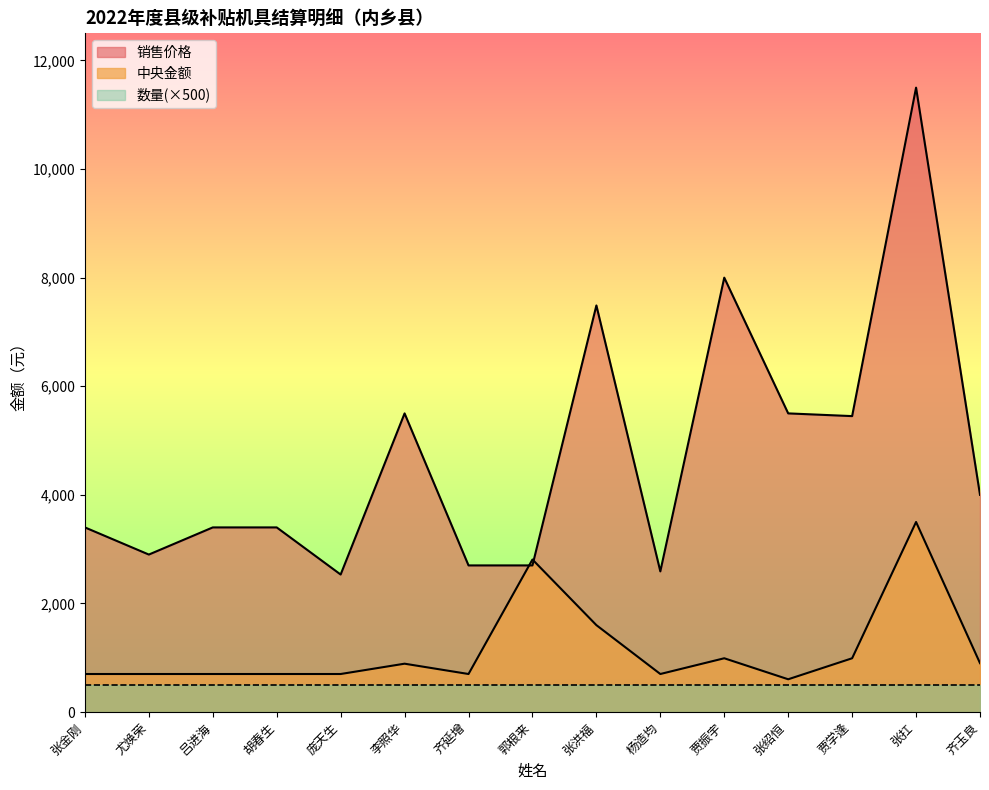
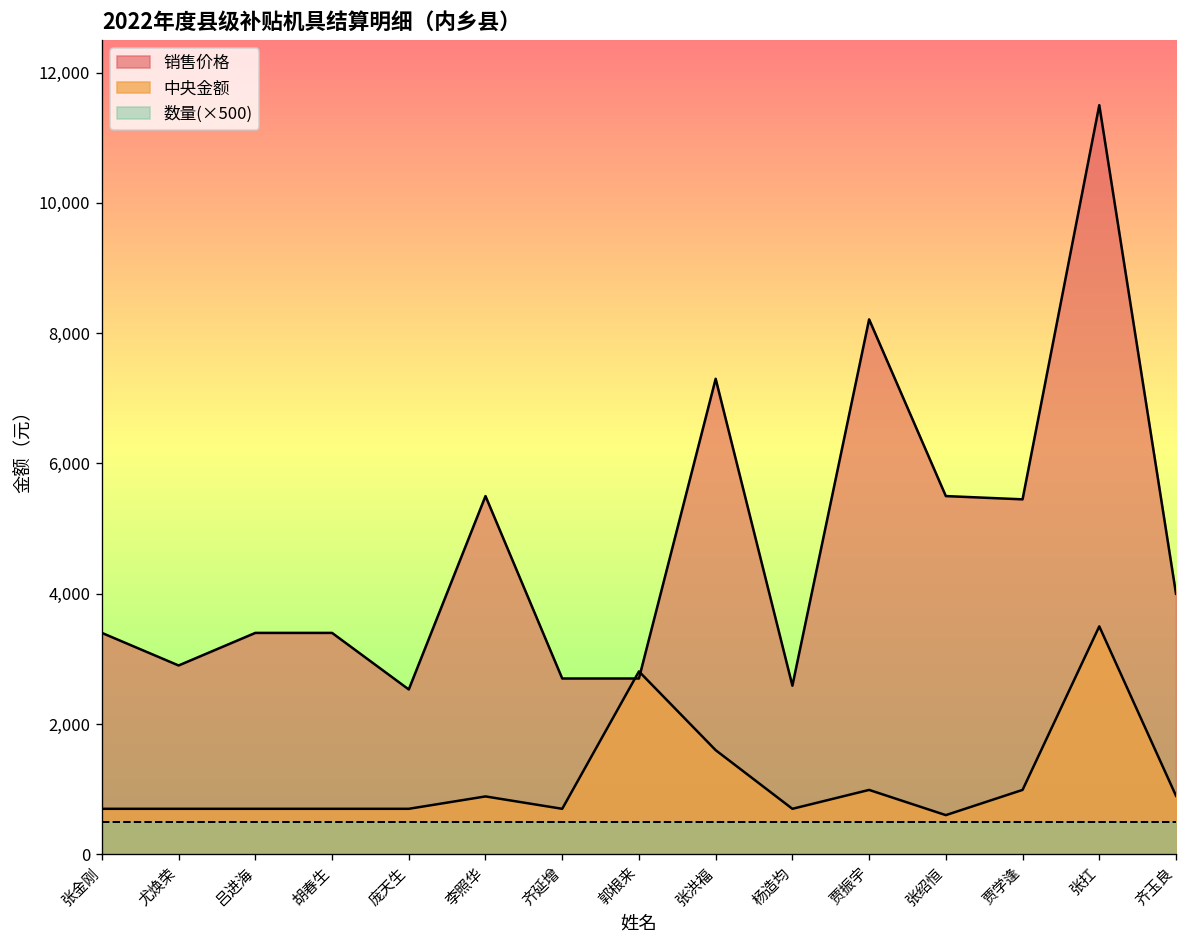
销售价格, 张洪福: 7,500 -> 7,300
销售价格, 贾振宇: 8,000 -> 8,200
